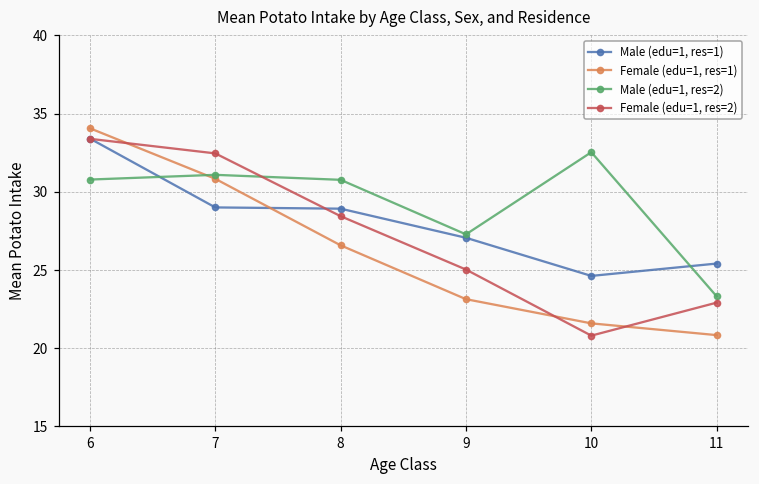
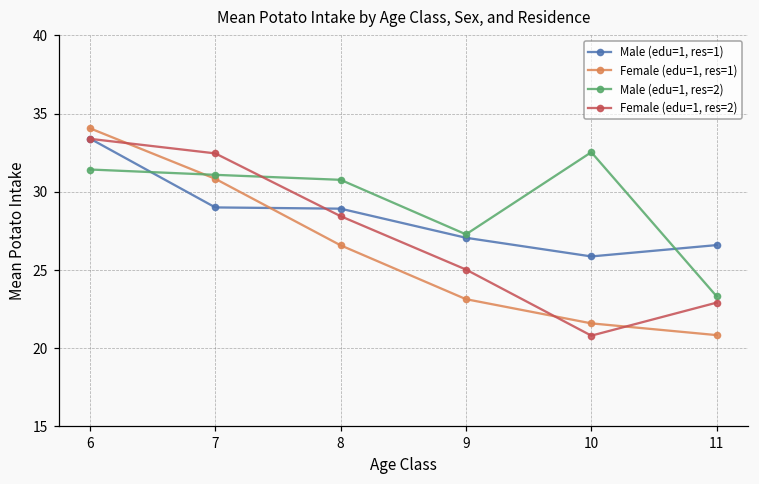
Male (edu=1, res=2), 6: 30.8 -> 31.4
Male (edu=1, res=1), 10: 24.6 -> 25.9
Male (edu=1, res=1), 11: 25.4 -> 26.6
